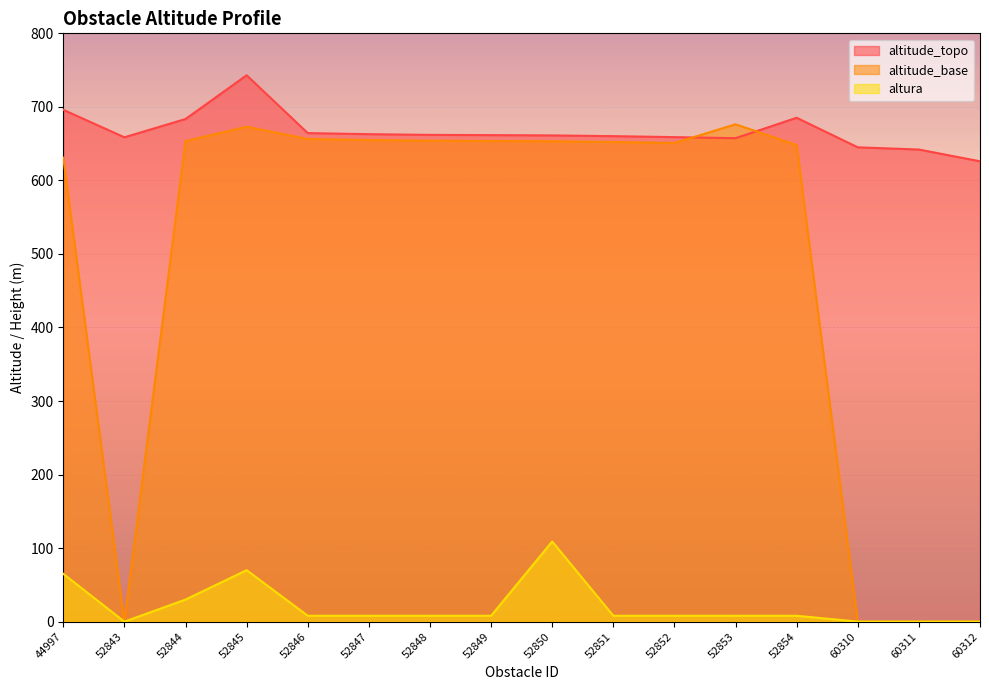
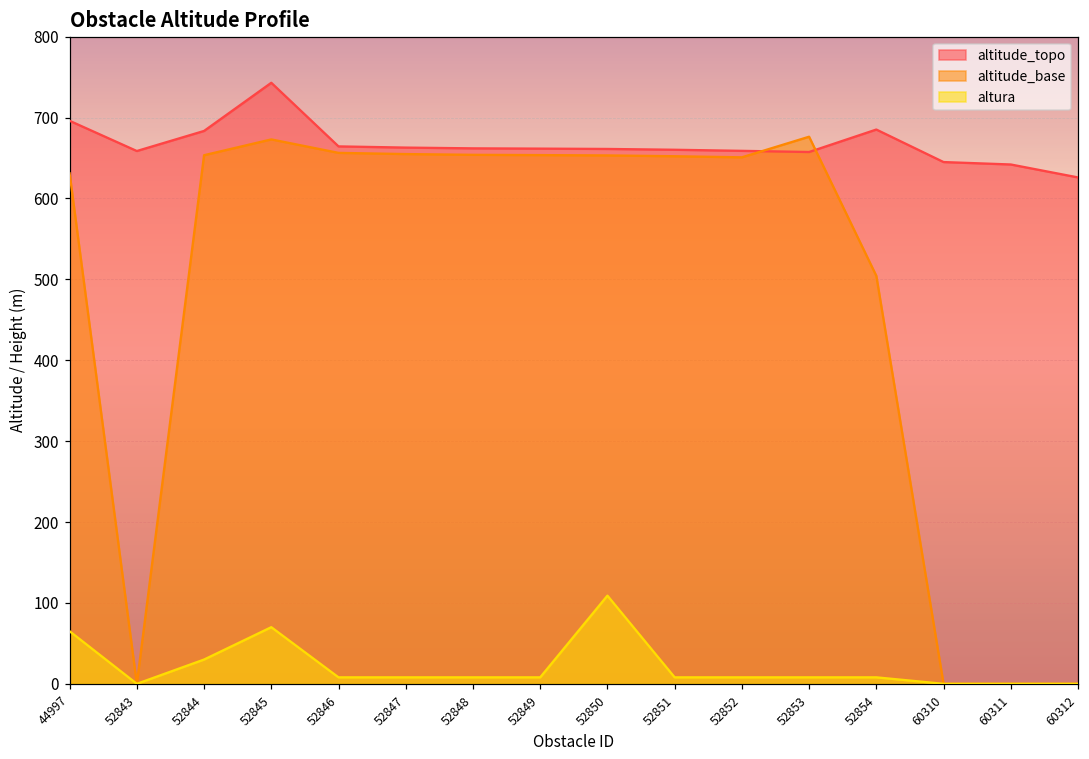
altitude_base, 52854: 650 -> 500
